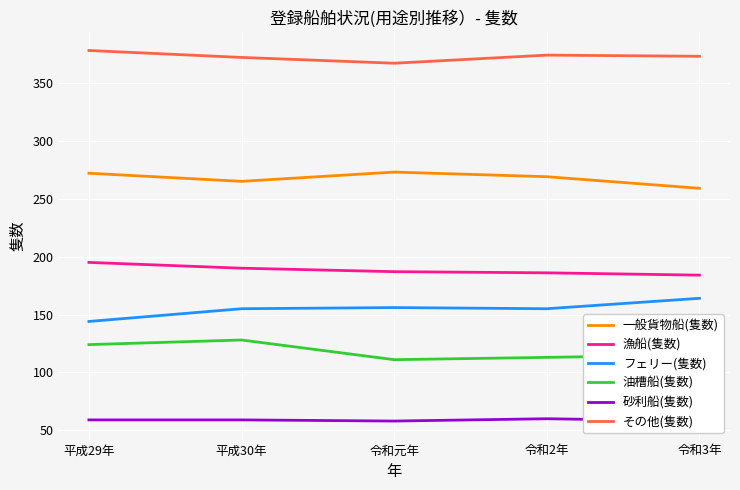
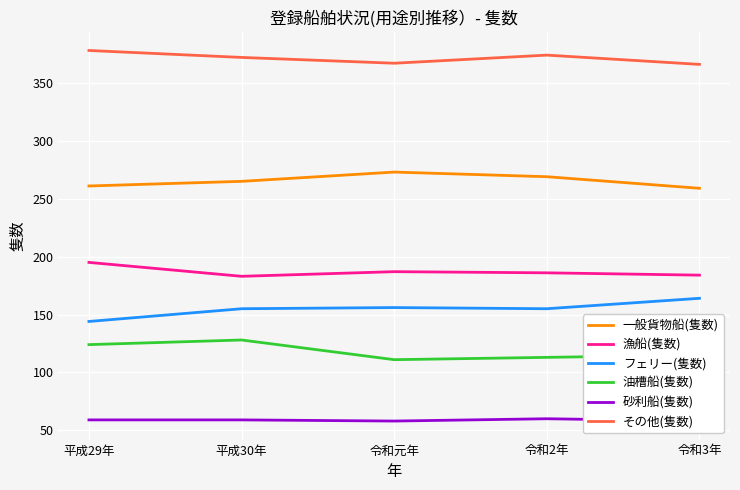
一般貨物船(隻数), 平成29年: 272 -> 261
漁船(隻数), 平成30年: 190 -> 183
その他(隻数), 令和3年: 373 -> 366
